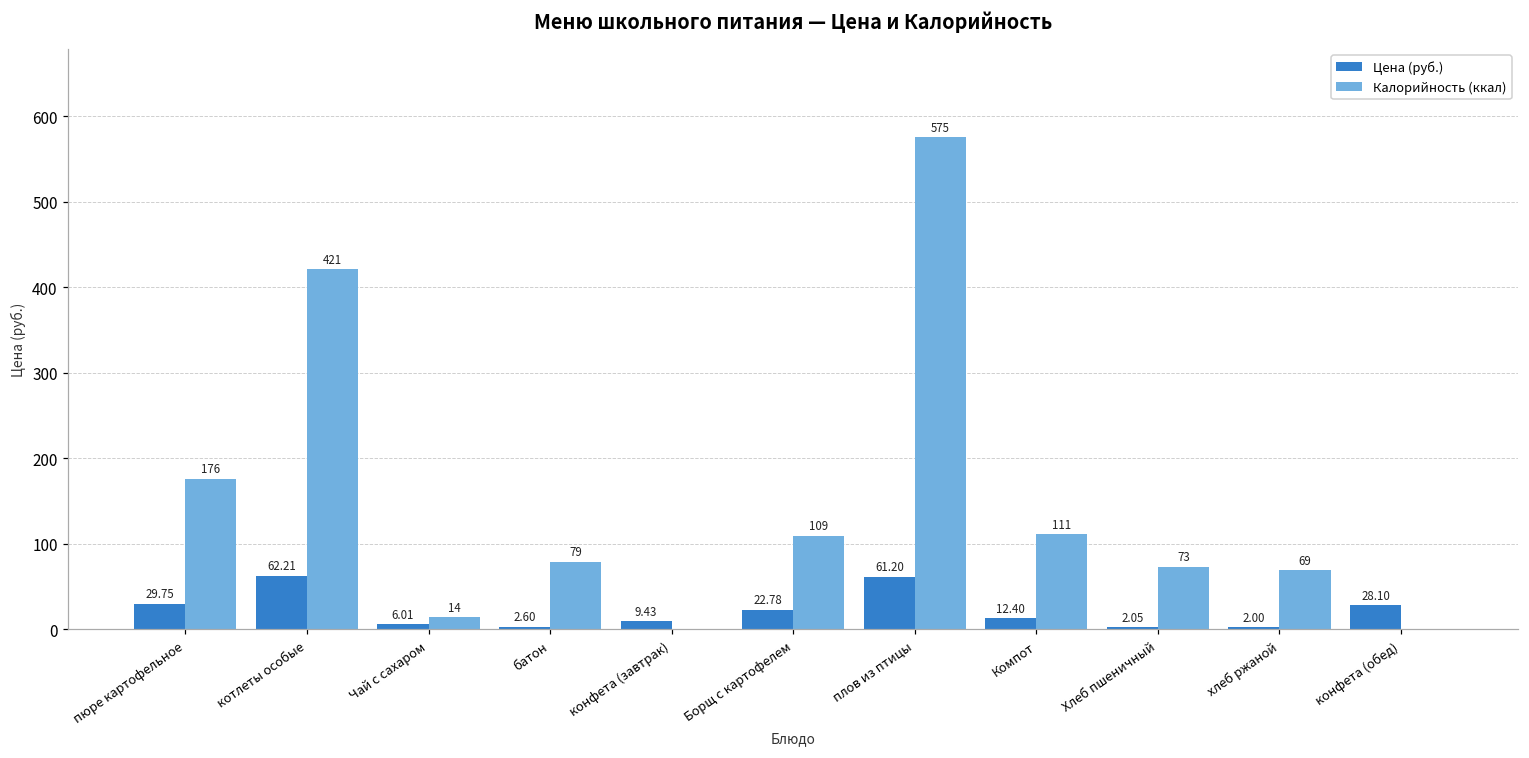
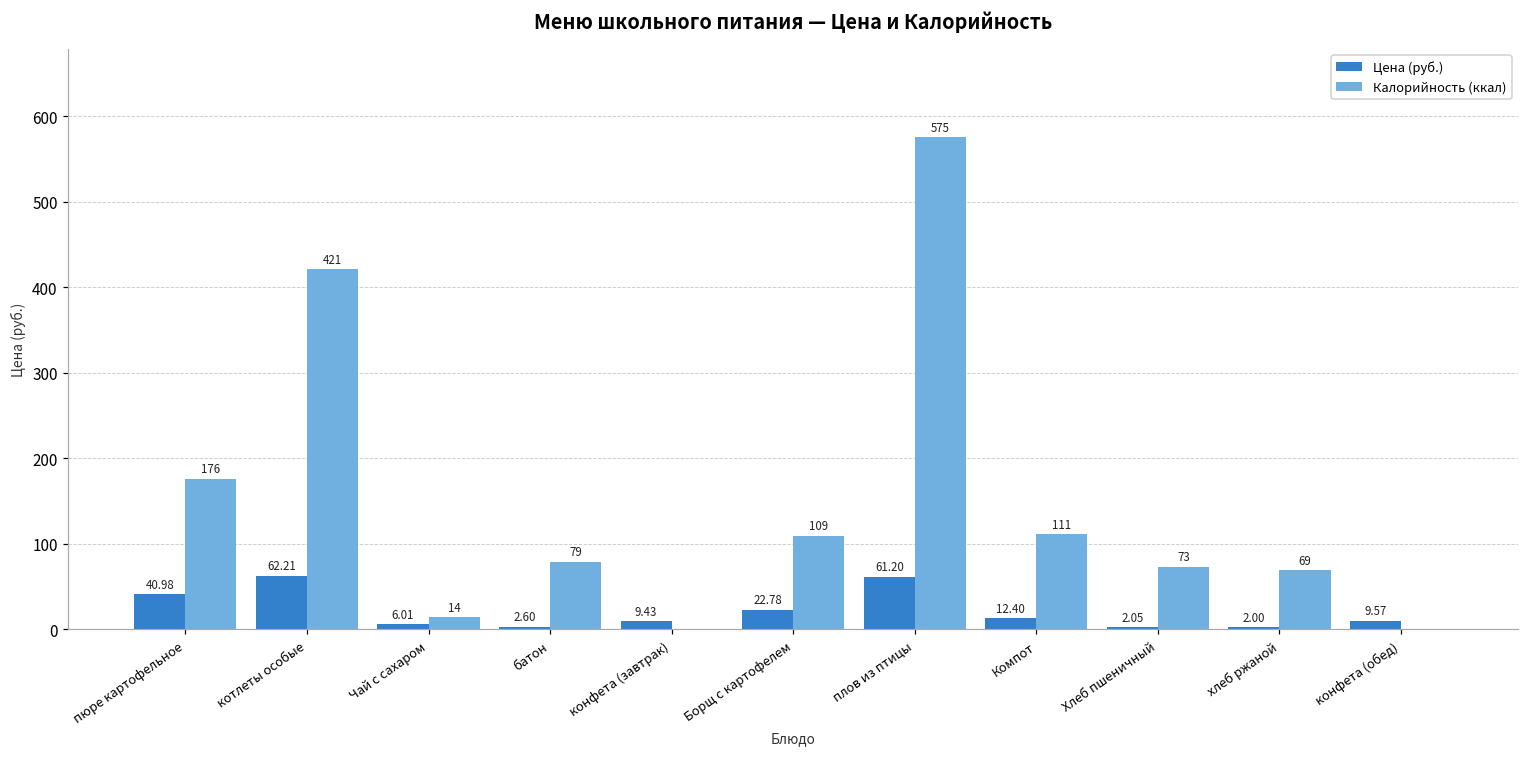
Цена (руб.), пюре картофельное: 29.75 -> 40.98
Цена (руб.), конфета (обед): 28.10 -> 9.57
